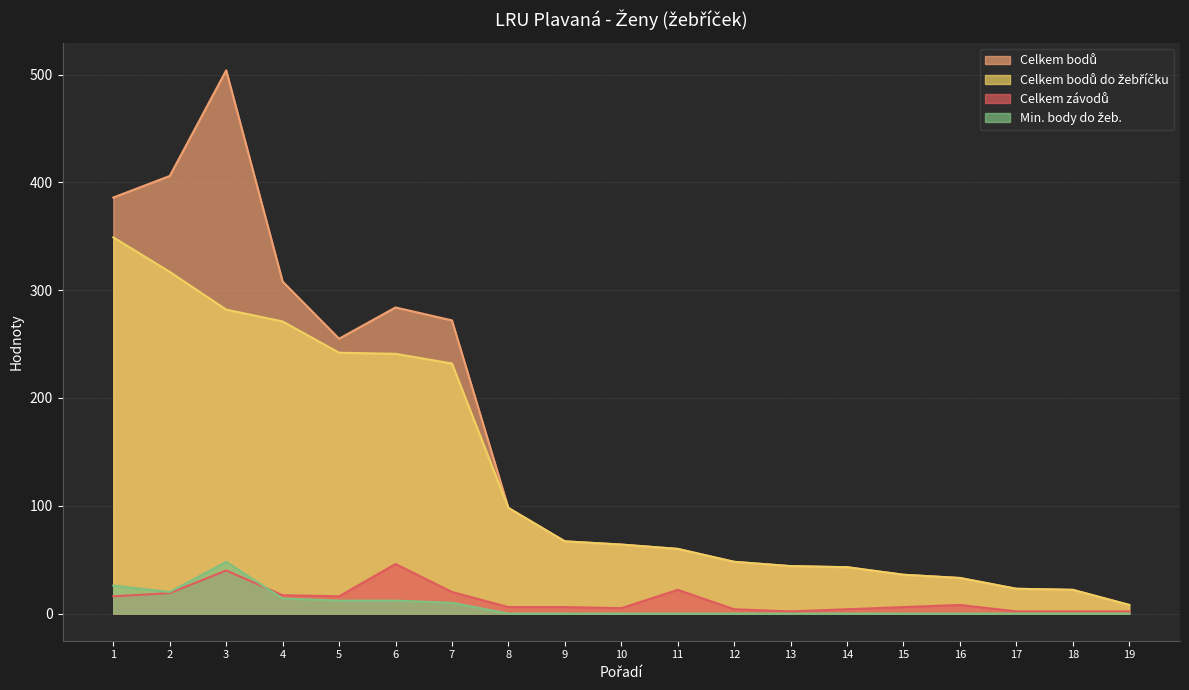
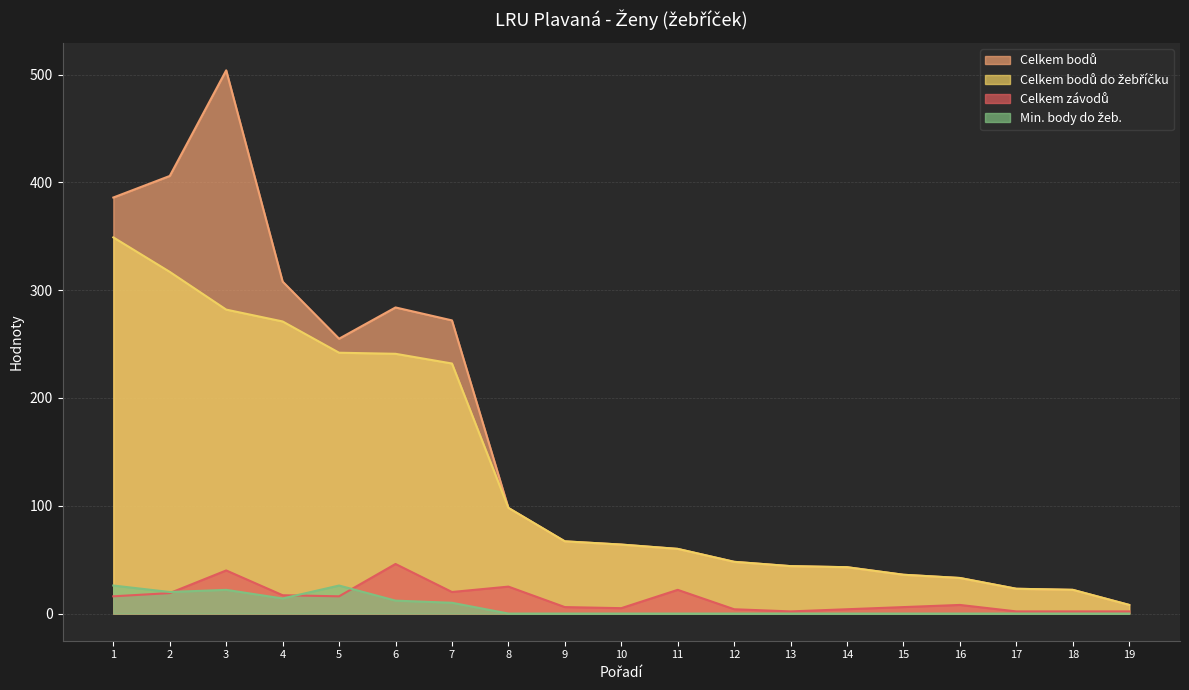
Min. body do žeb., 3: 48 -> 22
Min. body do žeb., 5: 12 -> 26
Celkem závodů, 8: 6 -> 25
